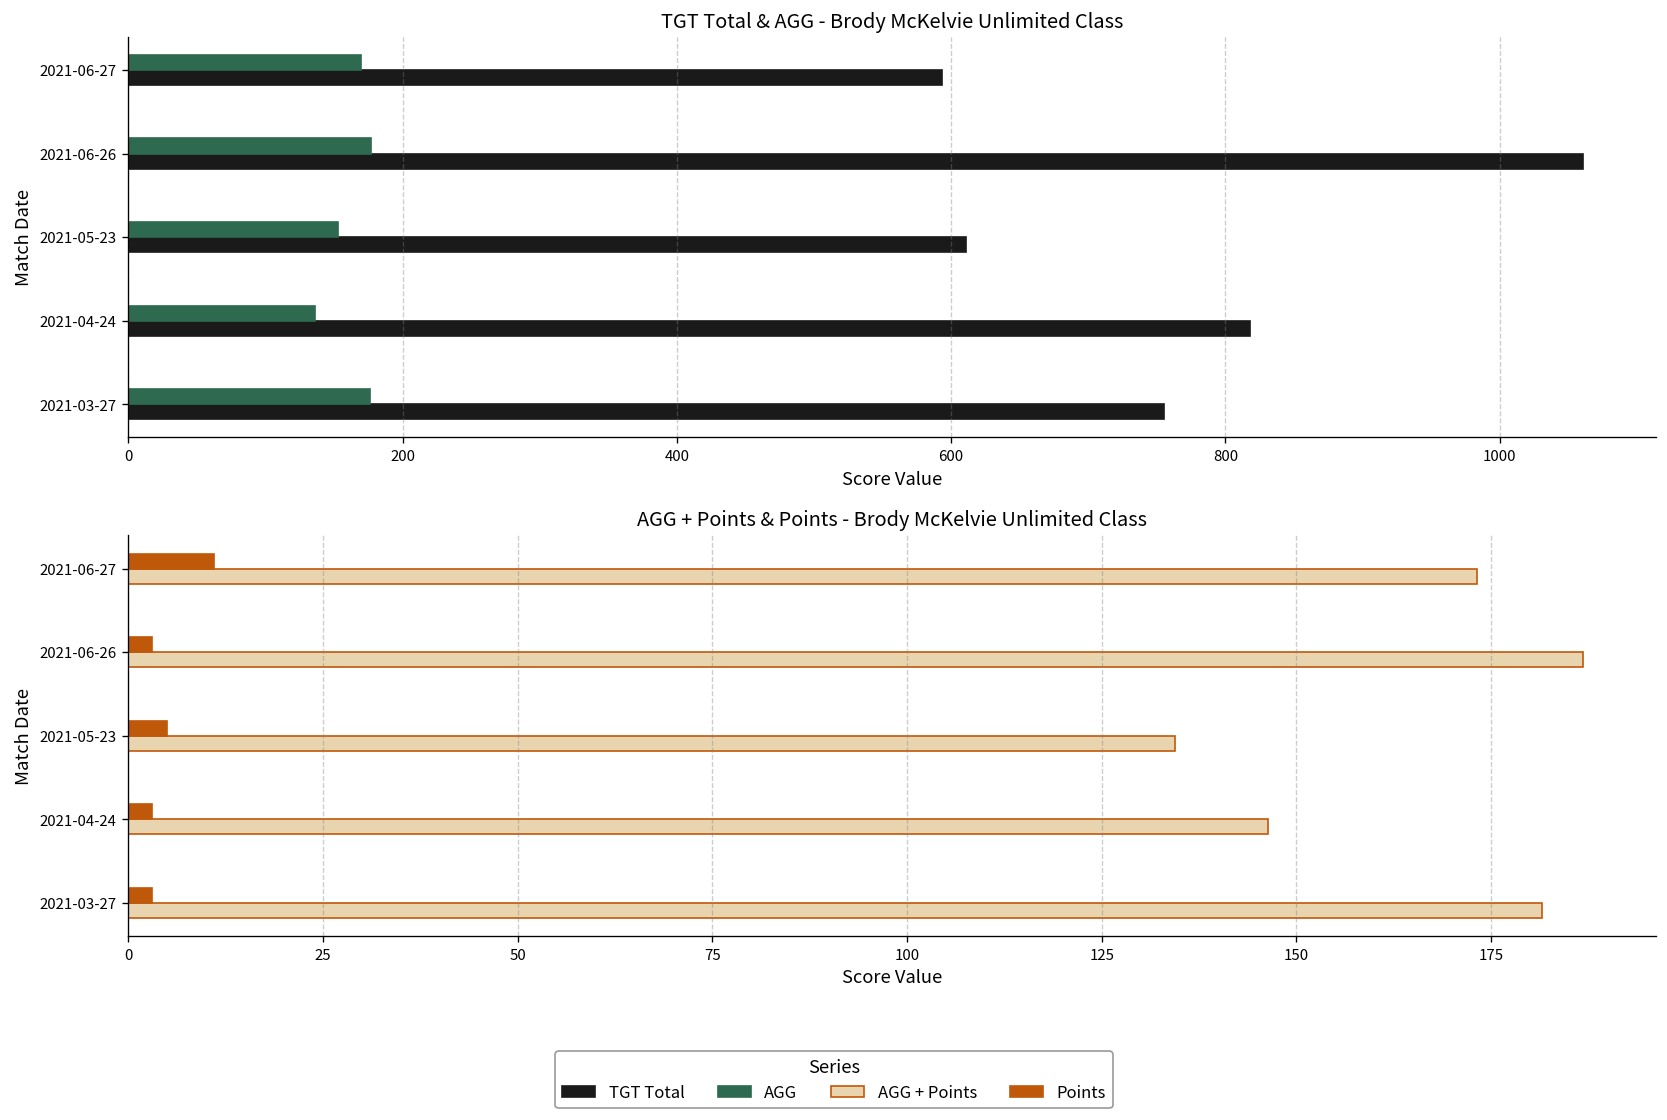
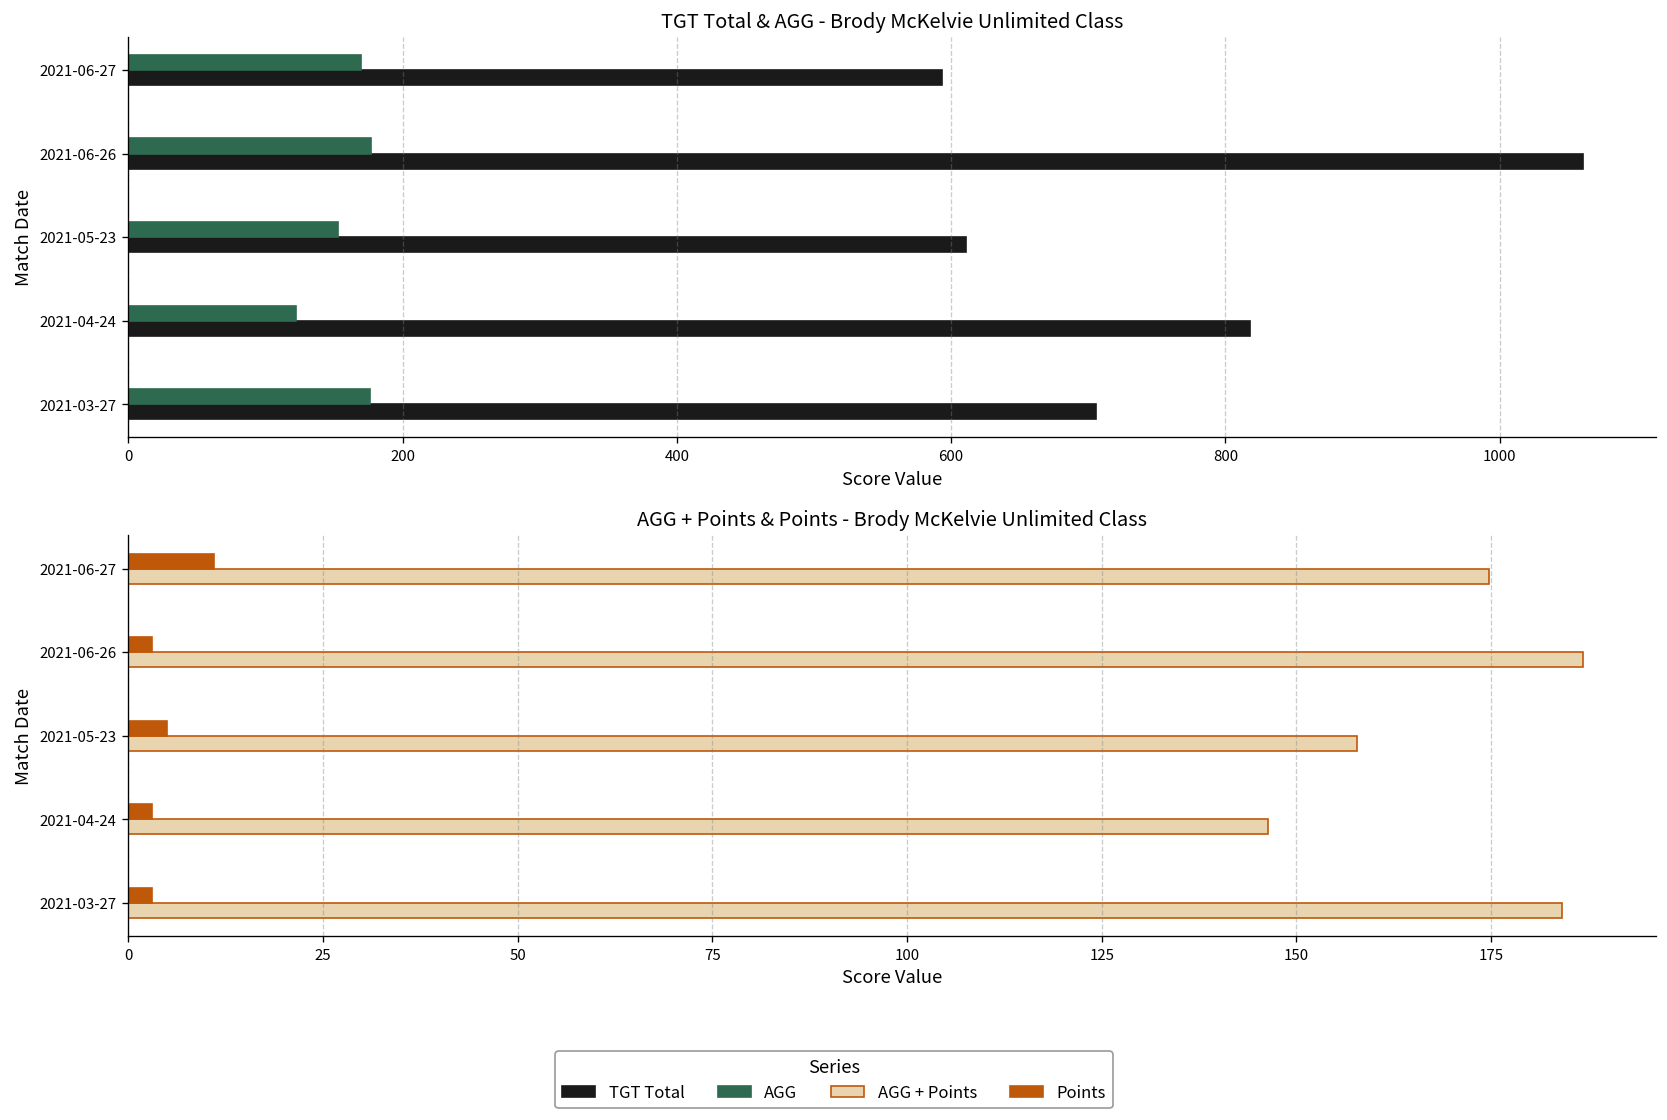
TGT Total & AGG - Brody McKelvie Unlimited Class, AGG, 2021-04-24: 136 -> 123
TGT Total & AGG - Brody McKelvie Unlimited Class, TGT Total, 2021-03-27: 755 -> 706
AGG + Points & Points - Brody McKelvie Unlimited Class, AGG + Points, 2021-06-27: 173 -> 175
AGG + Points & Points - Brody McKelvie Unlimited Class, AGG + Points, 2021-05-23: 134 -> 158
AGG + Points & Points - Brody McKelvie Unlimited Class, AGG + Points, 2021-03-27: 182 -> 184
